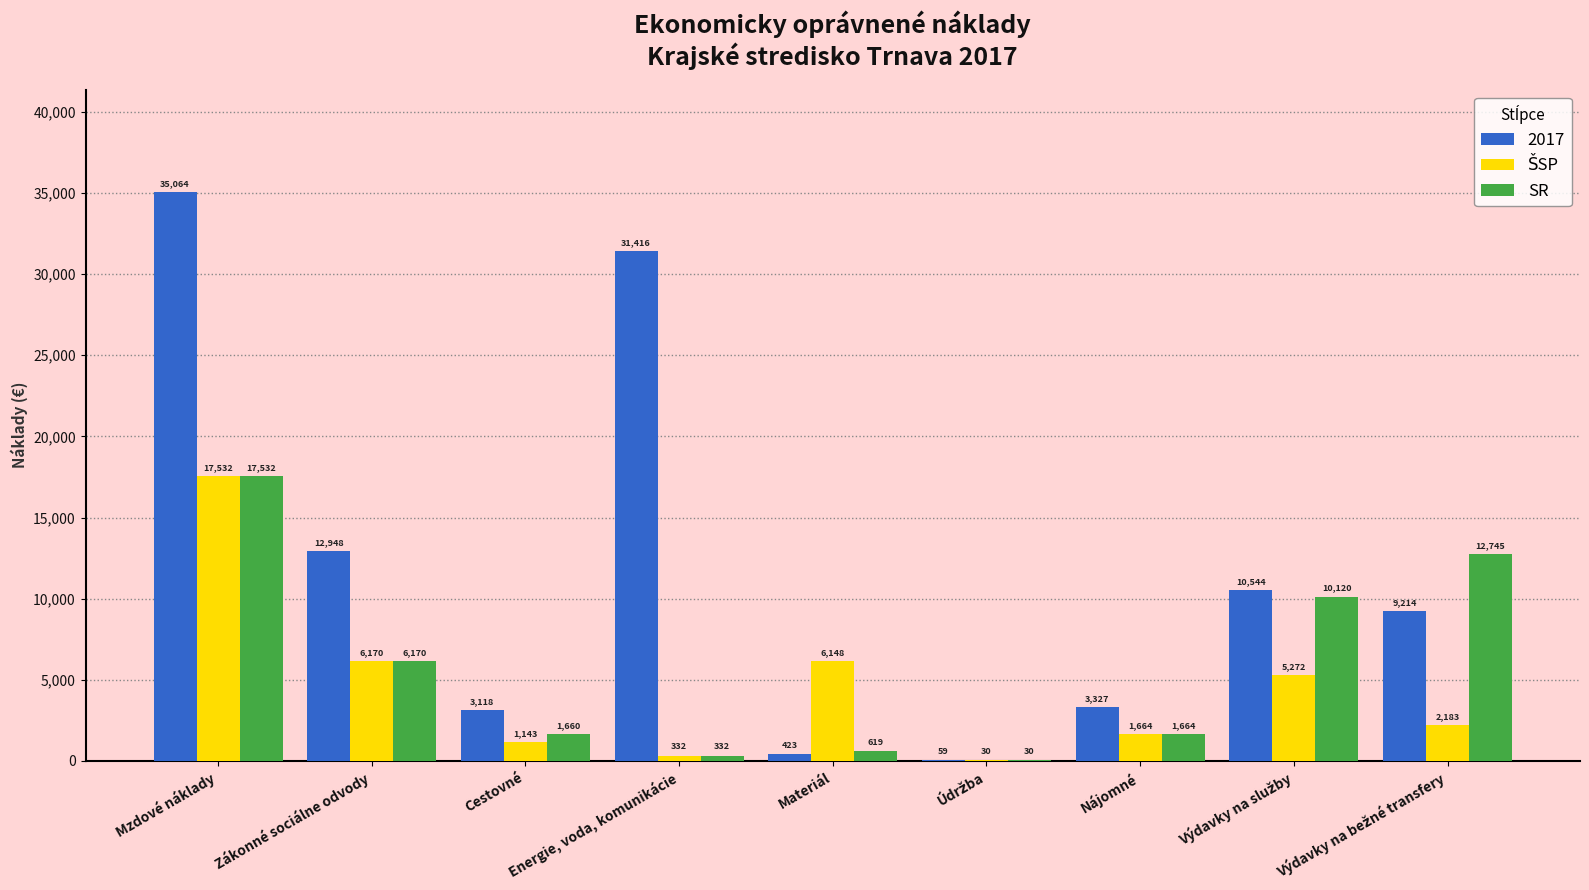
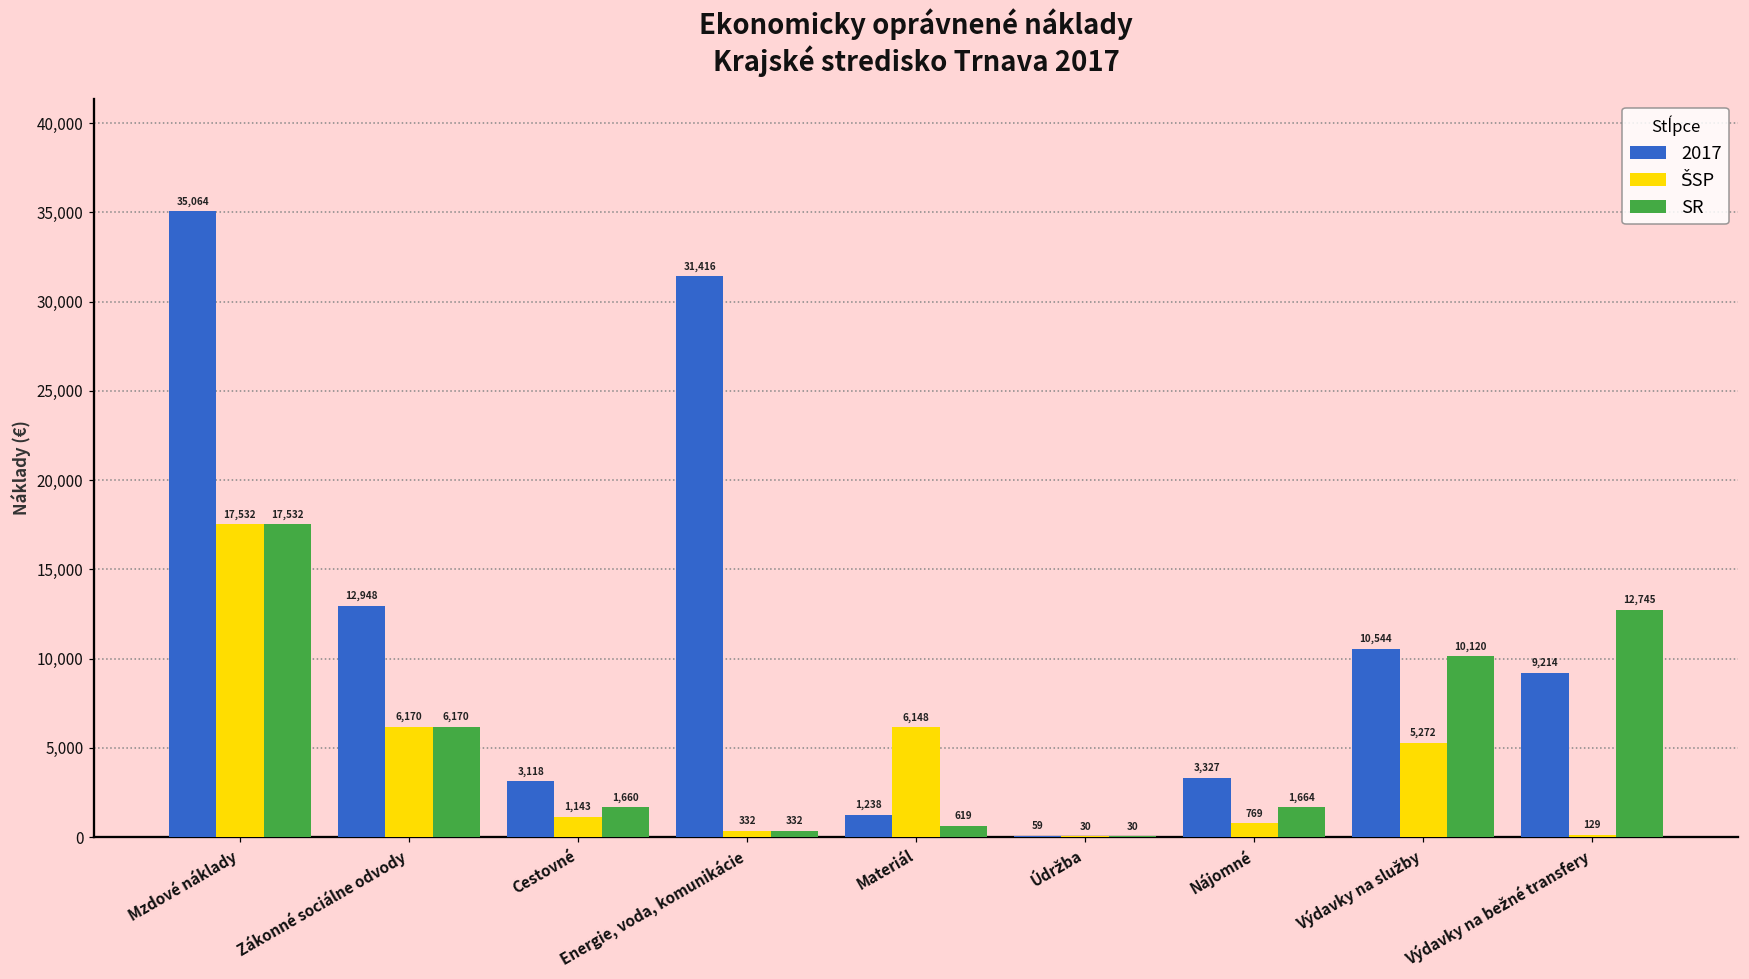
2017, Materiál: 423 -> 1,238
ŠSP, Nájomné: 1,664 -> 769
ŠSP, Výdavky na bežné transfery: 2,183 -> 129
